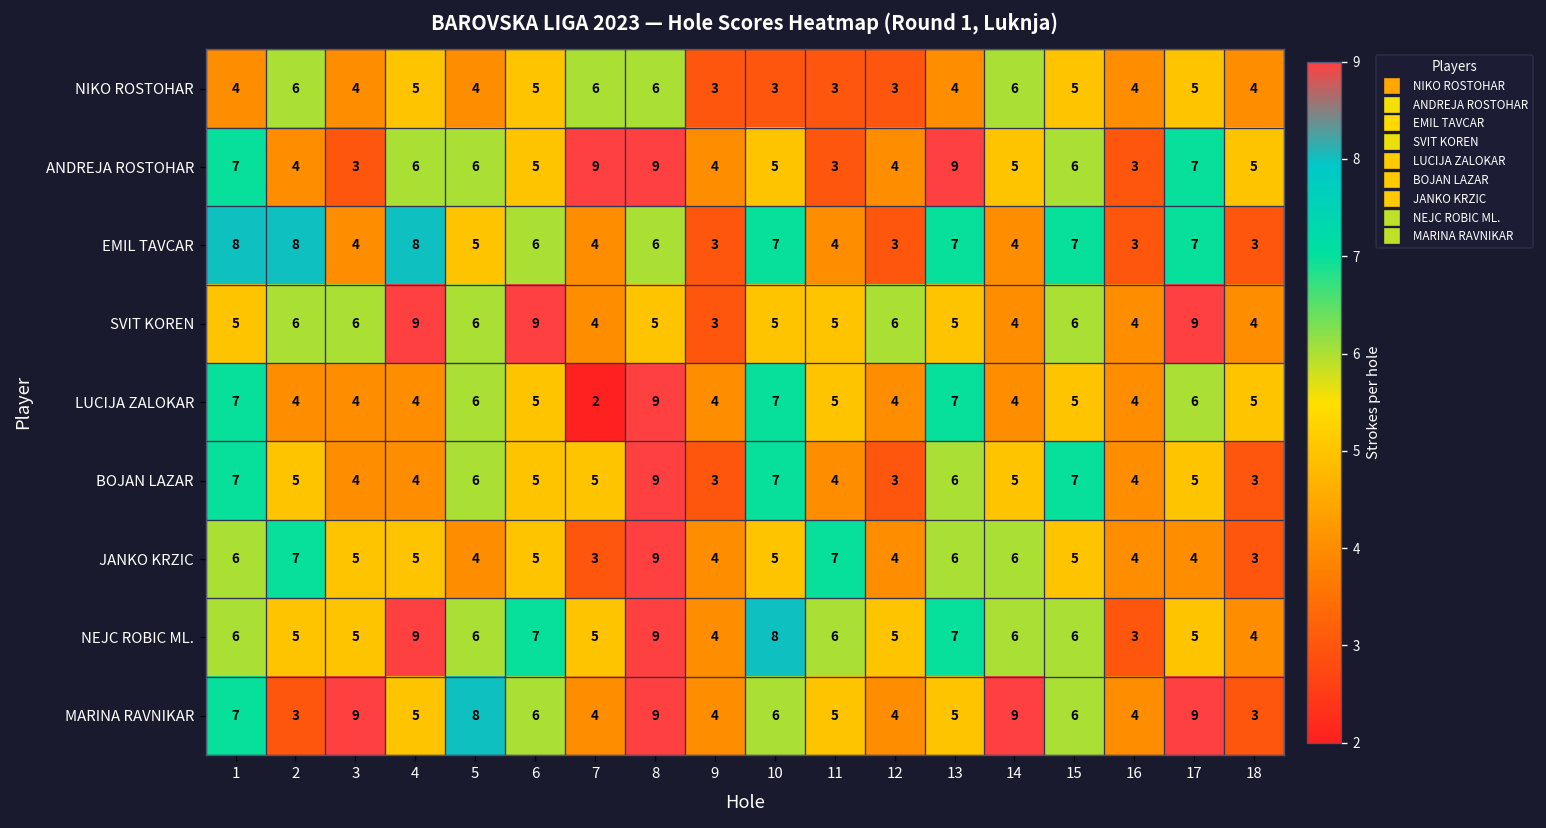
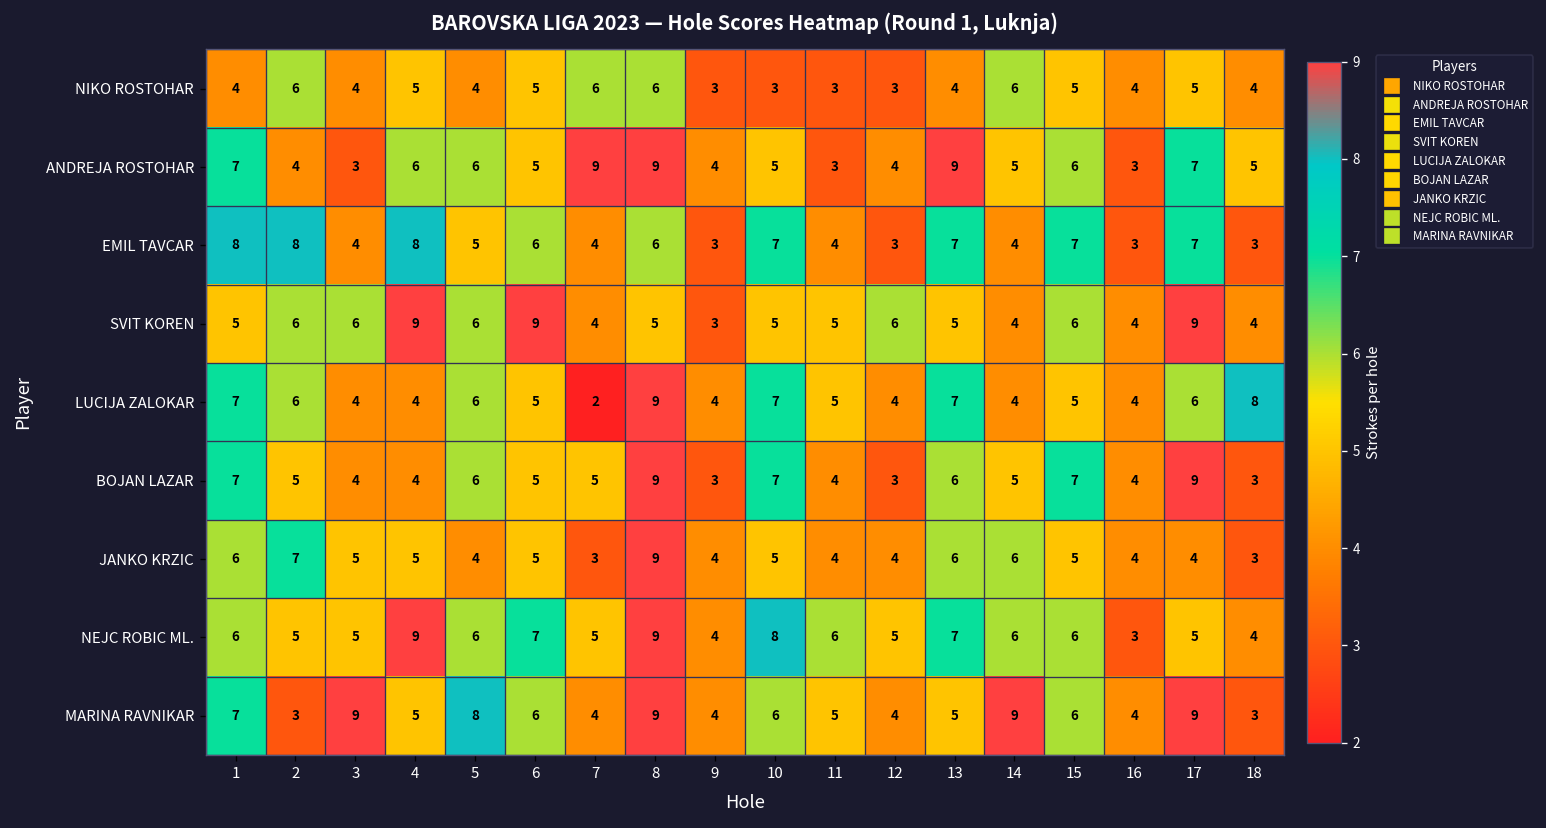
LUCIJA ZALOKAR, 2: 4 -> 6
LUCIJA ZALOKAR, 18: 5 -> 8
BOJAN LAZAR, 17: 5 -> 9
JANKO KRZIC, 11: 7 -> 4
